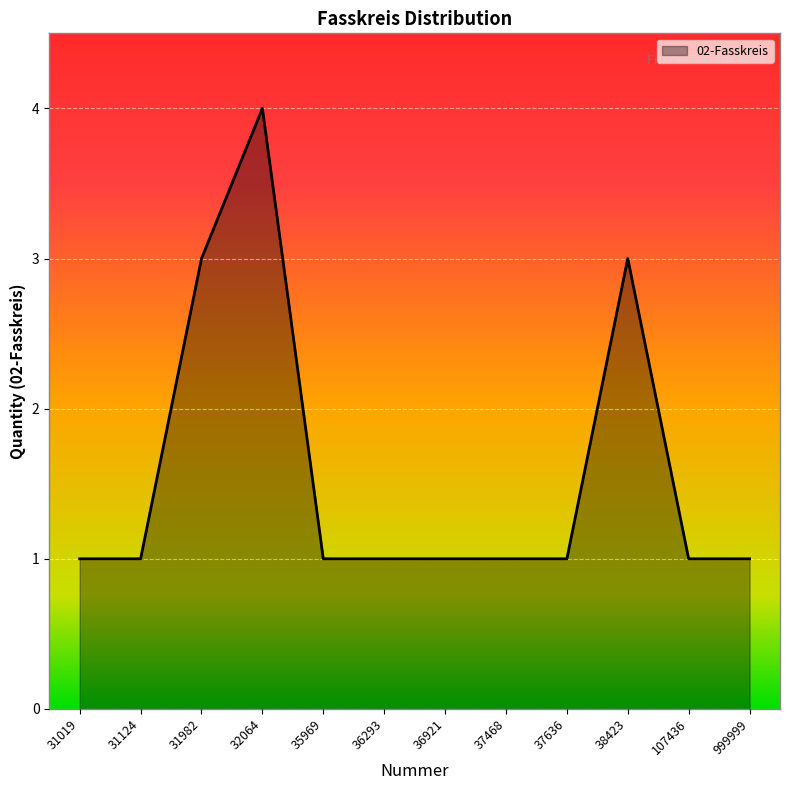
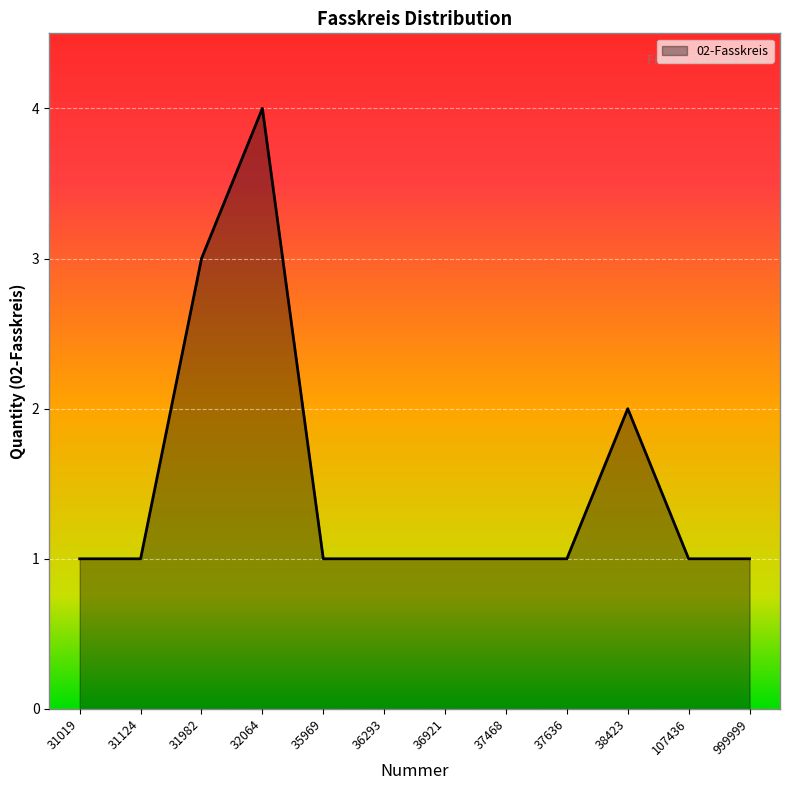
38423: 3 -> 2
